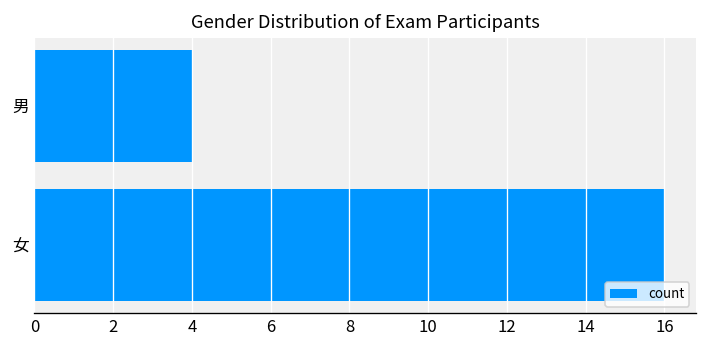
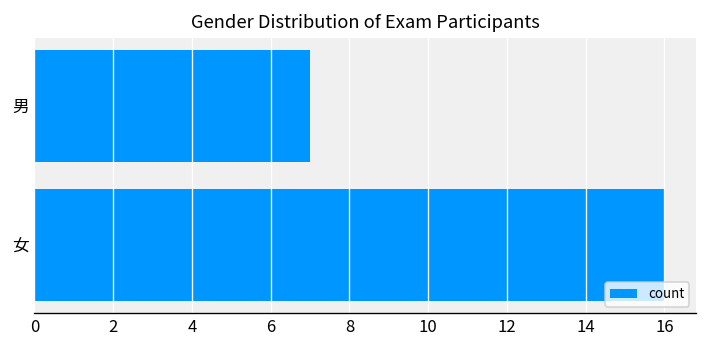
男: 4 -> 7
